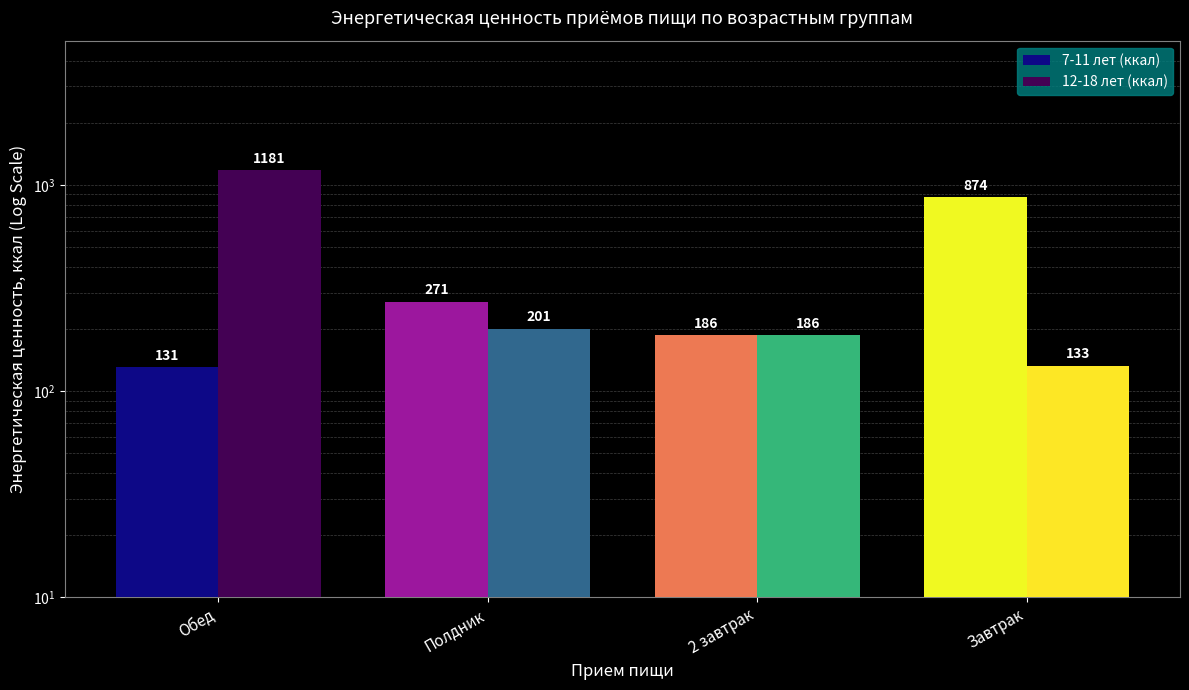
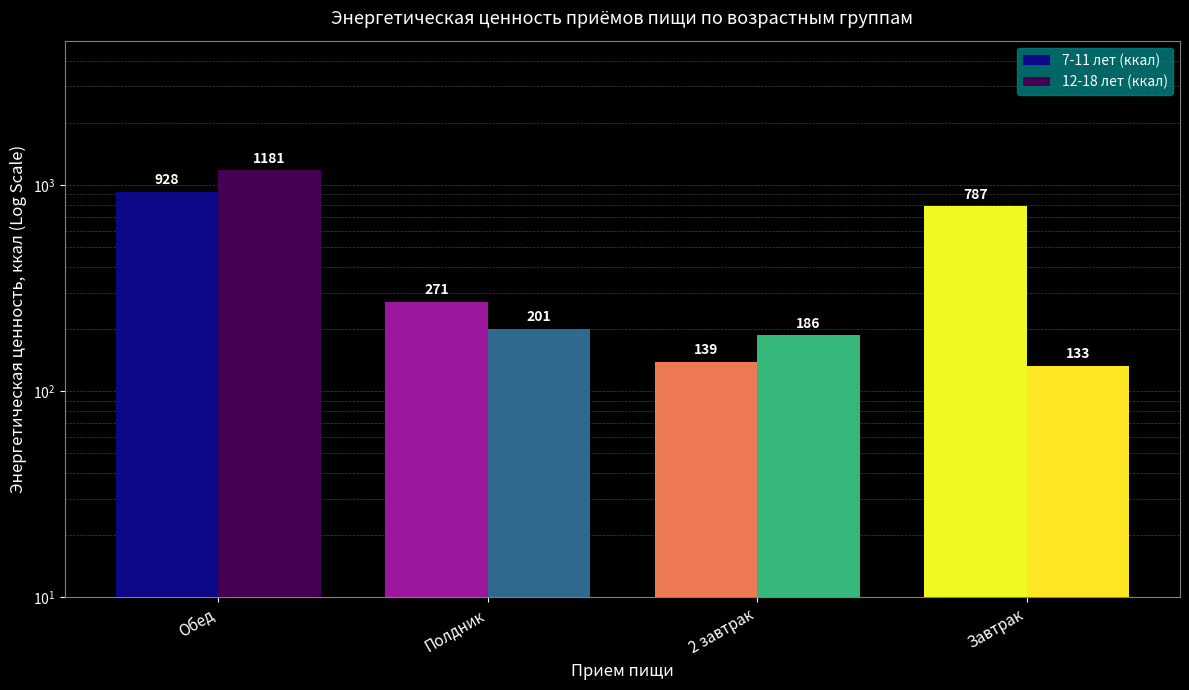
7-11 лет (ккал), Обед: 131 -> 928
7-11 лет (ккал), 2 завтрак: 186 -> 139
7-11 лет (ккал), Завтрак: 874 -> 787
